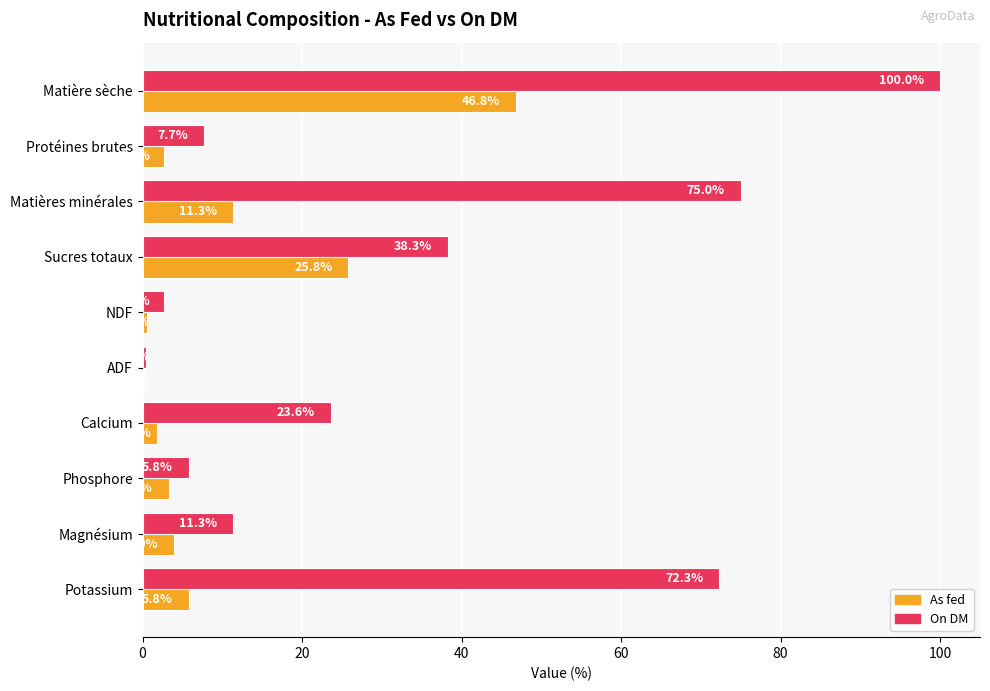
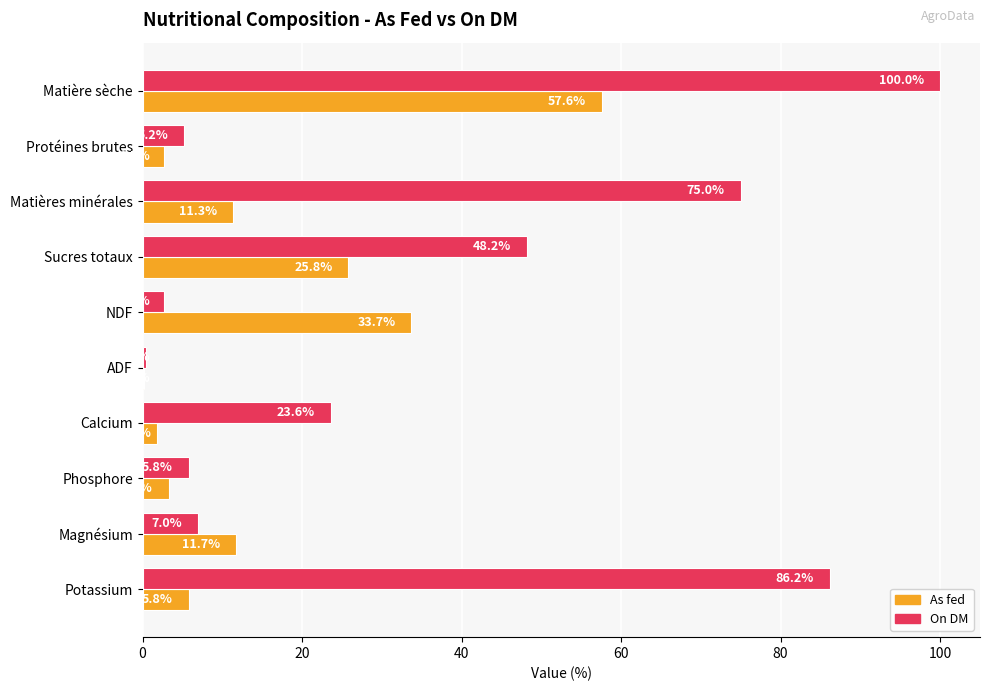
As fed, Matière sèche: 46.8% -> 57.6%
On DM, Protéines brutes: 7.7% -> 5.2%
On DM, Sucres totaux: 38.3% -> 48.2%
As fed, NDF: 1 -> 34
On DM, Magnésium: 11.3% -> 7.0%
As fed, Magnésium: 4 -> 12
On DM, Potassium: 72.3% -> 86.2%
